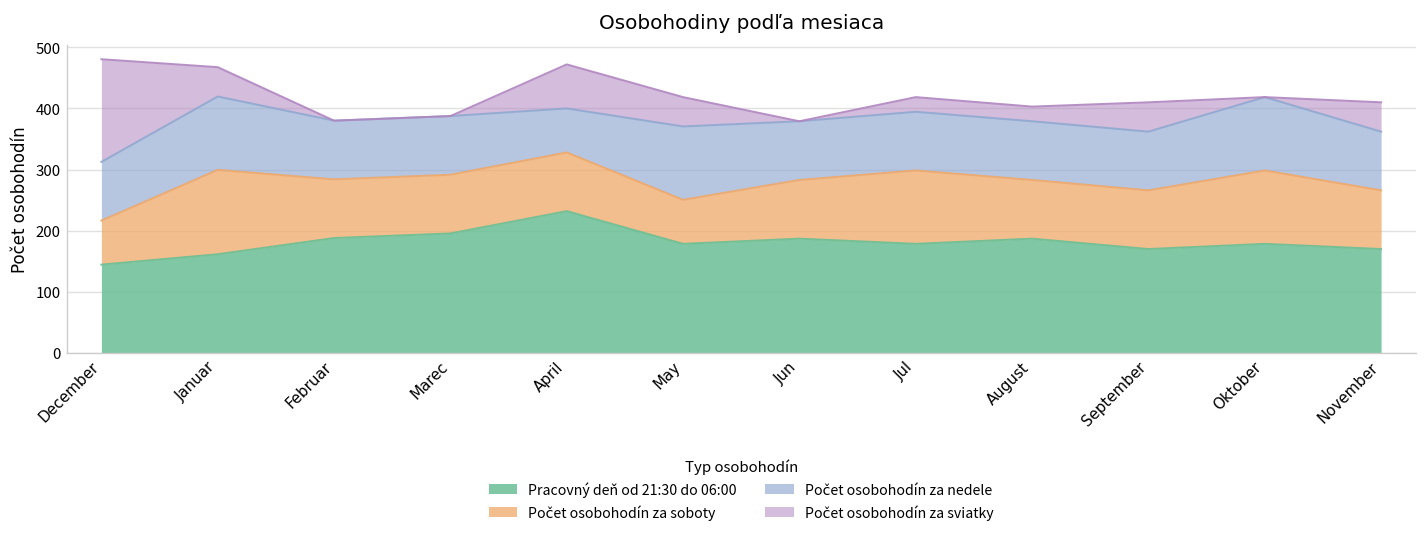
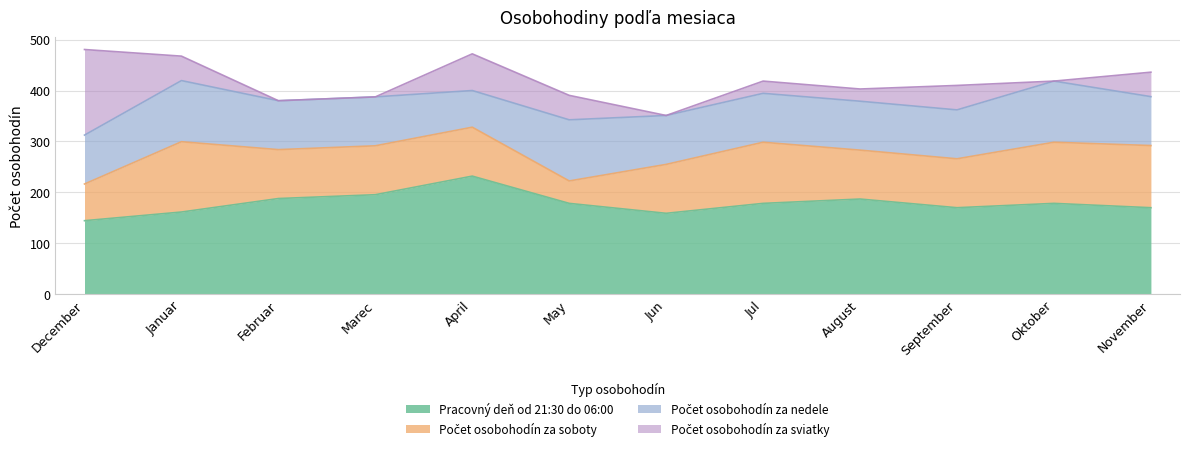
Počet osobohodín za soboty, May: 70 -> 40
Pracovný deň od 21:30 do 06:00, Jun: 190 -> 160
Počet osobohodín za soboty, November: 100 -> 120
